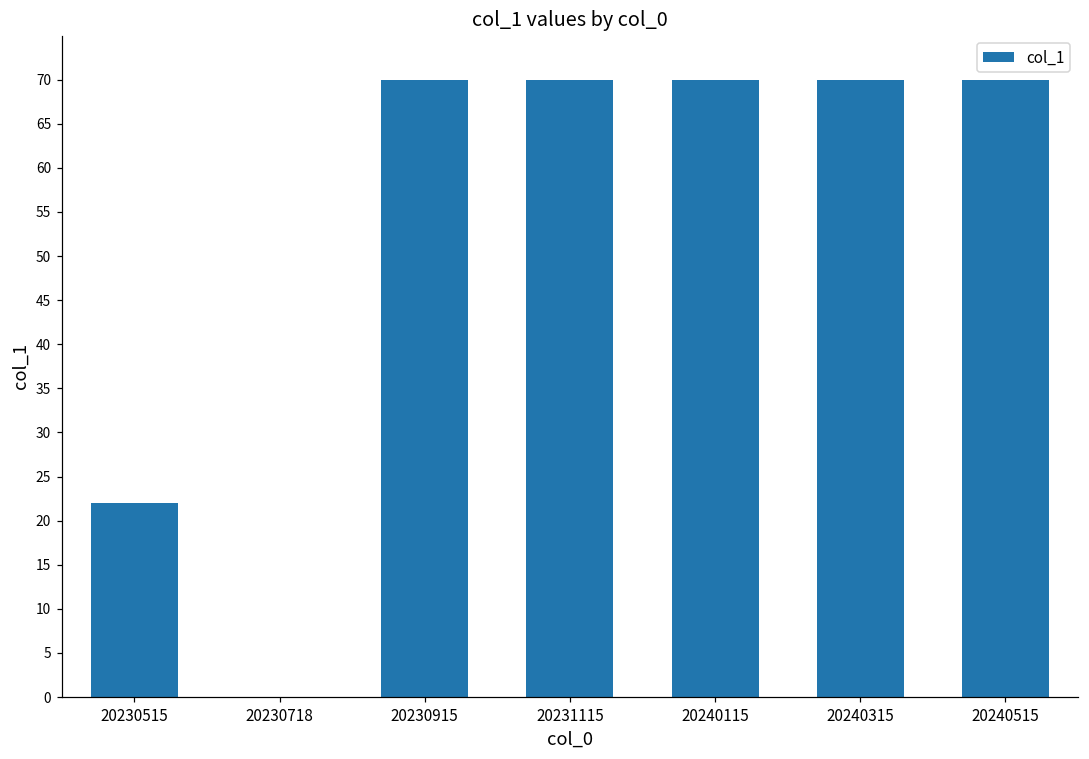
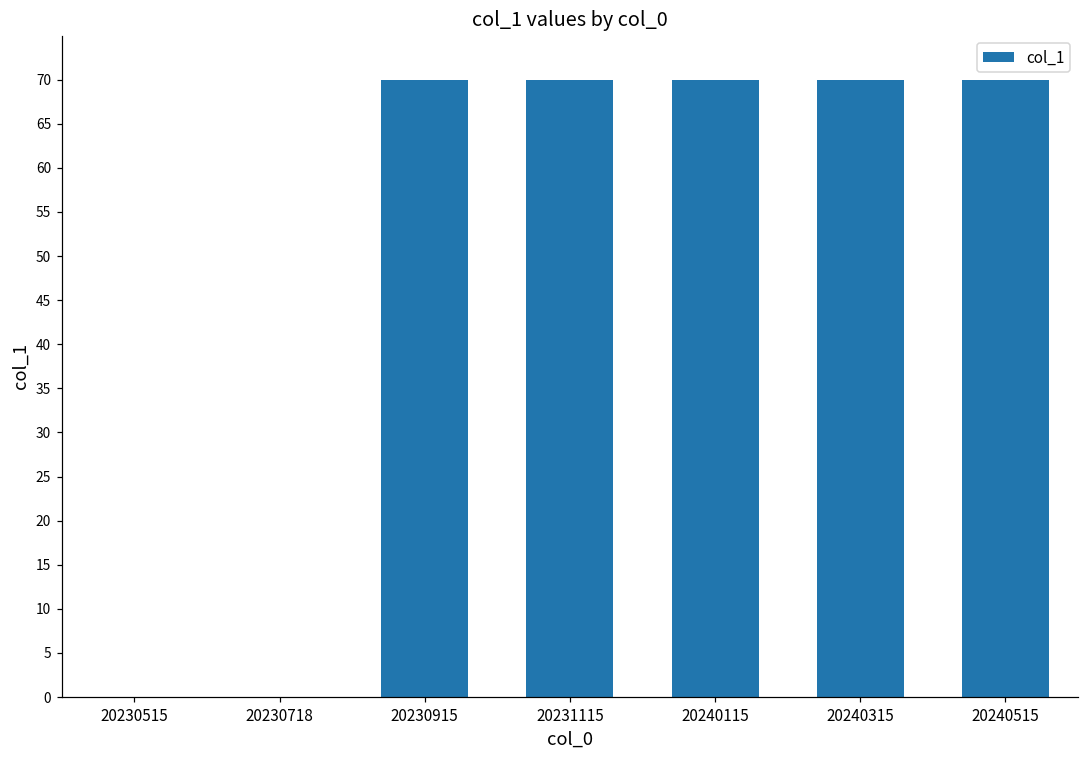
20230515: 22 -> 0
